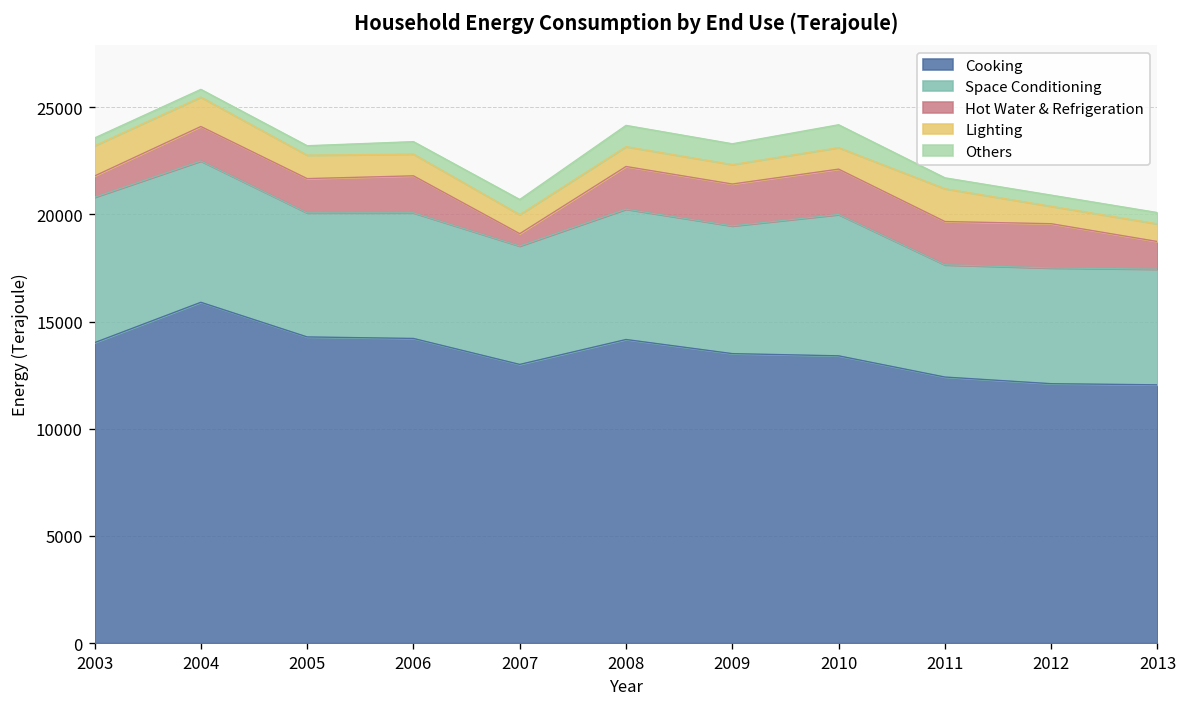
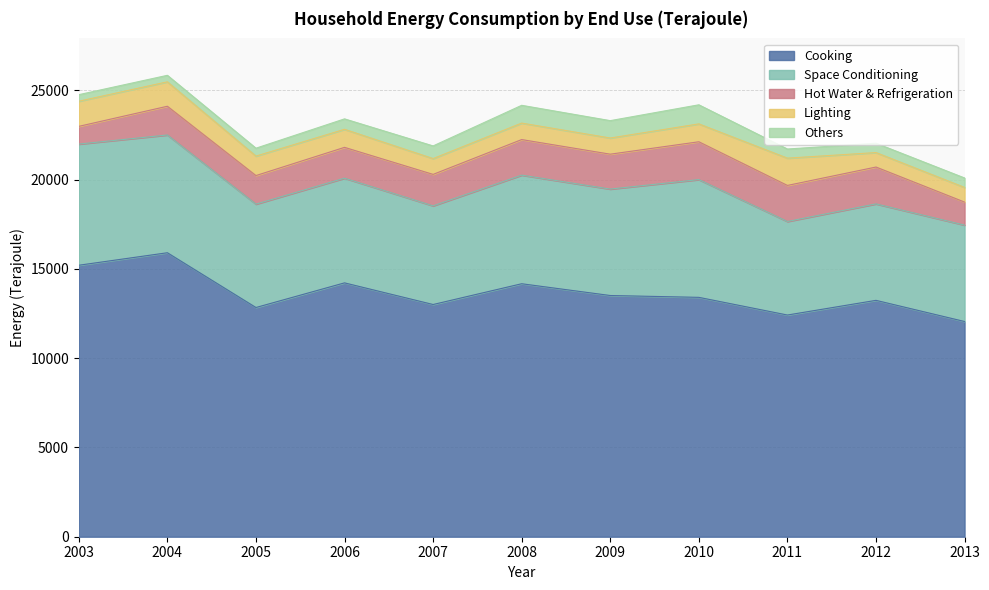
Cooking, 2003: 14000 -> 15200
Cooking, 2005: 14300 -> 12800
Hot Water & Refrigeration, 2007: 600 -> 1800
Cooking, 2012: 12100 -> 13200
